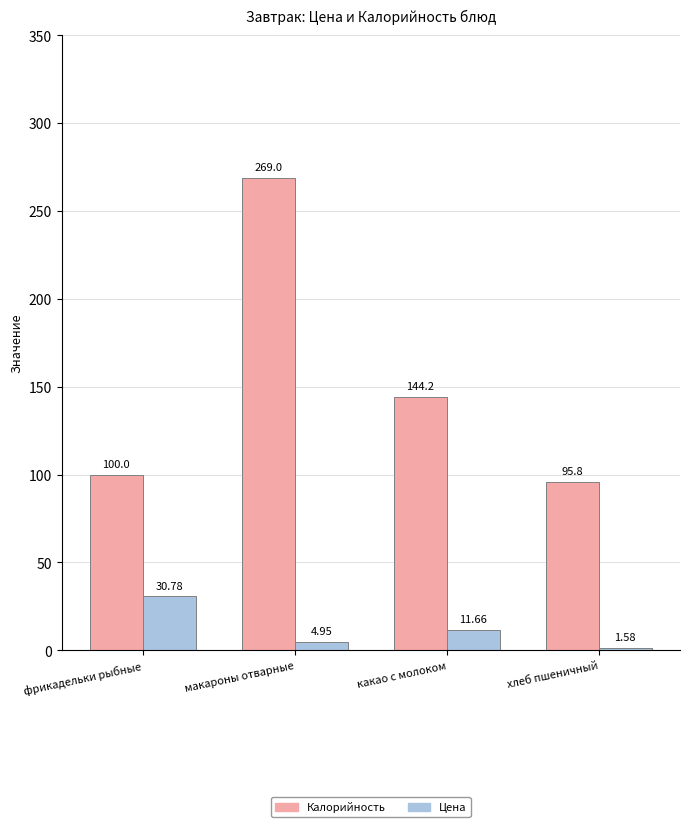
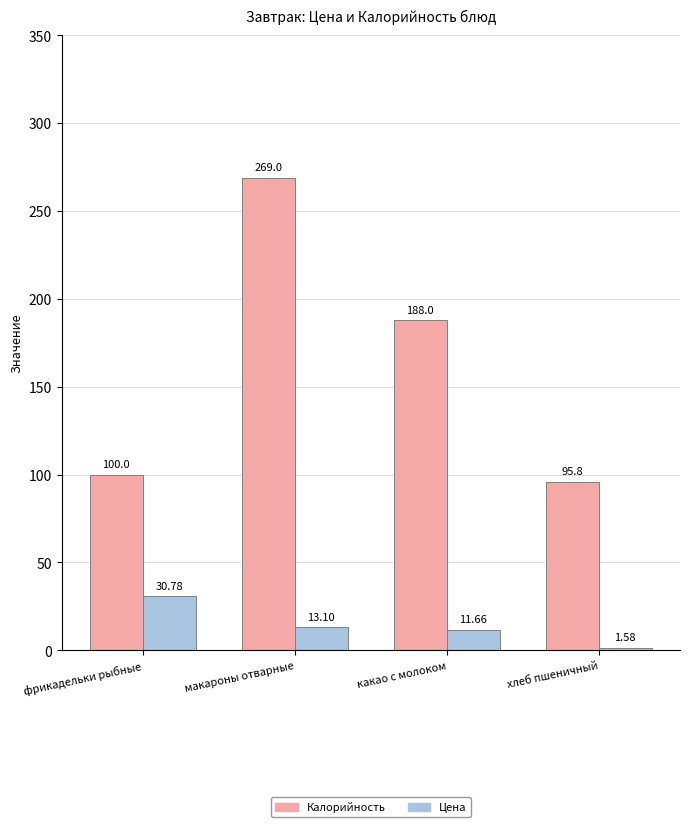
Цена, макароны отварные: 4.95 -> 13.10
Калорийность, какао с молоком: 144.2 -> 188.0
